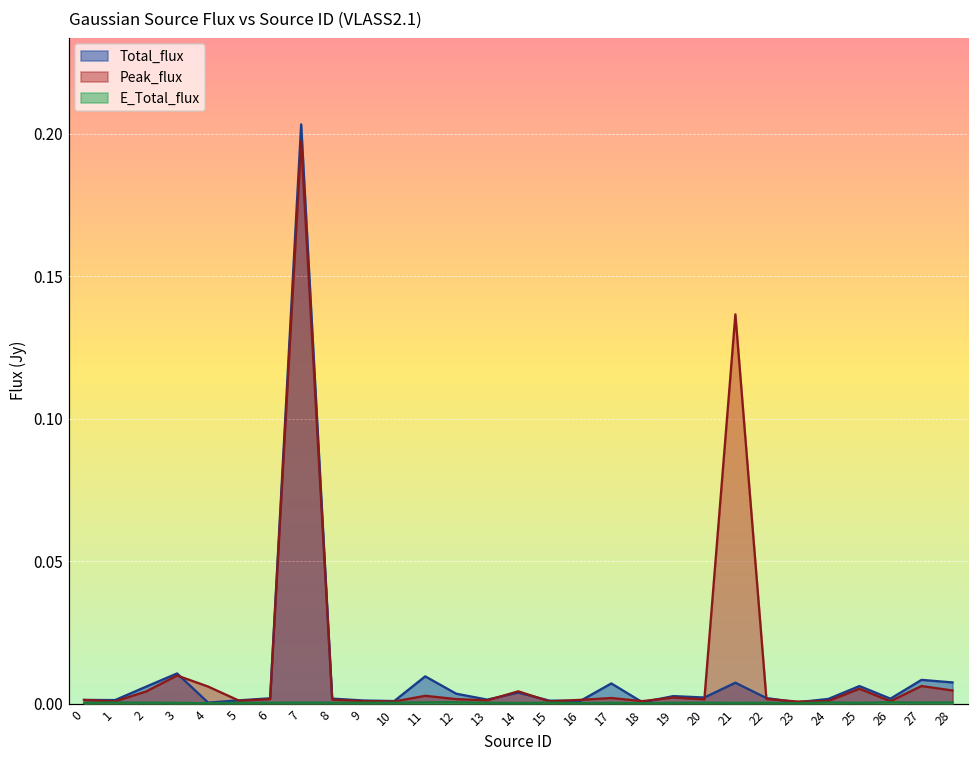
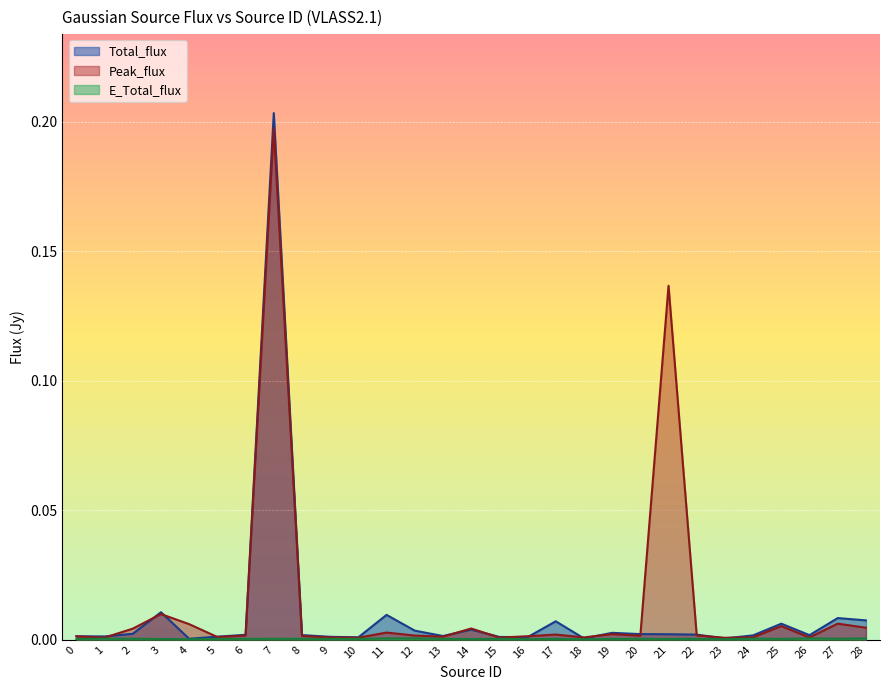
Total_flux, 2: 0.006 -> 0.002
Total_flux, 21: 0.007 -> 0.002
